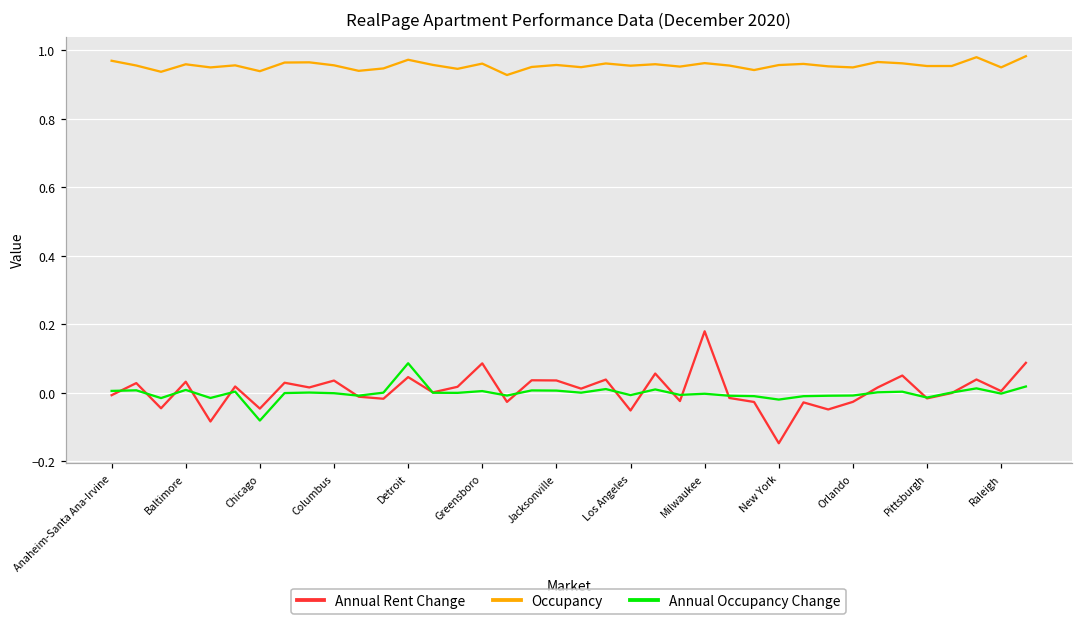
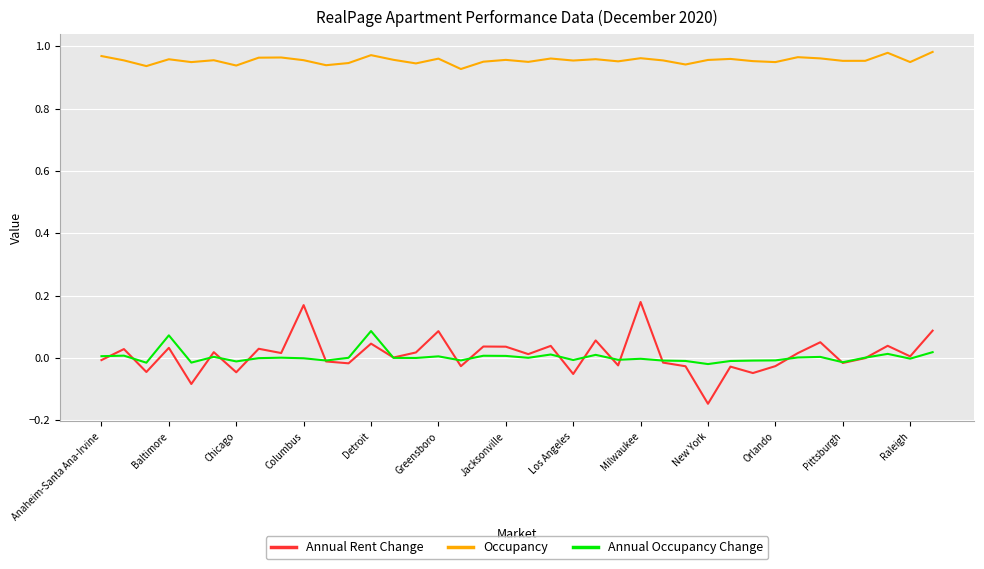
Annual Occupancy Change, Baltimore: 0.01 -> 0.07
Annual Occupancy Change, Chicago: -0.08 -> -0.01
Annual Rent Change, Columbus: 0.04 -> 0.17
